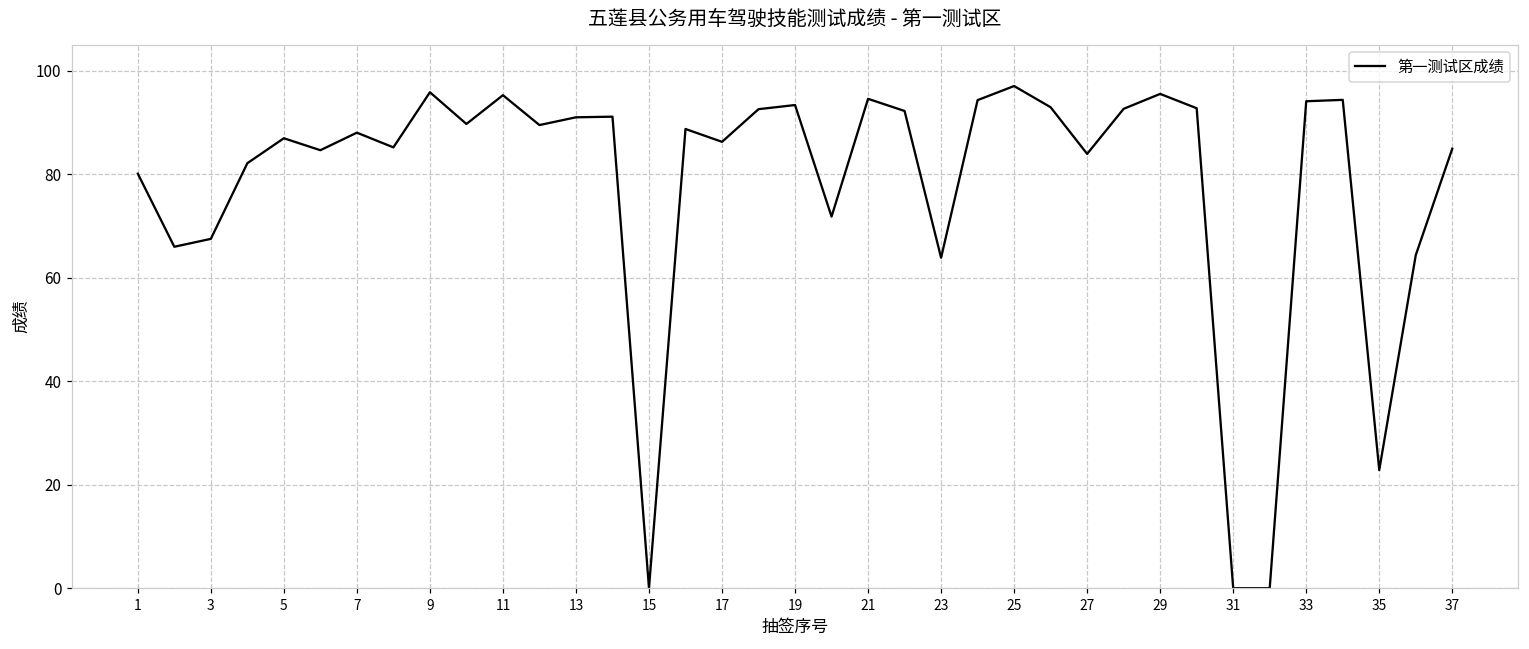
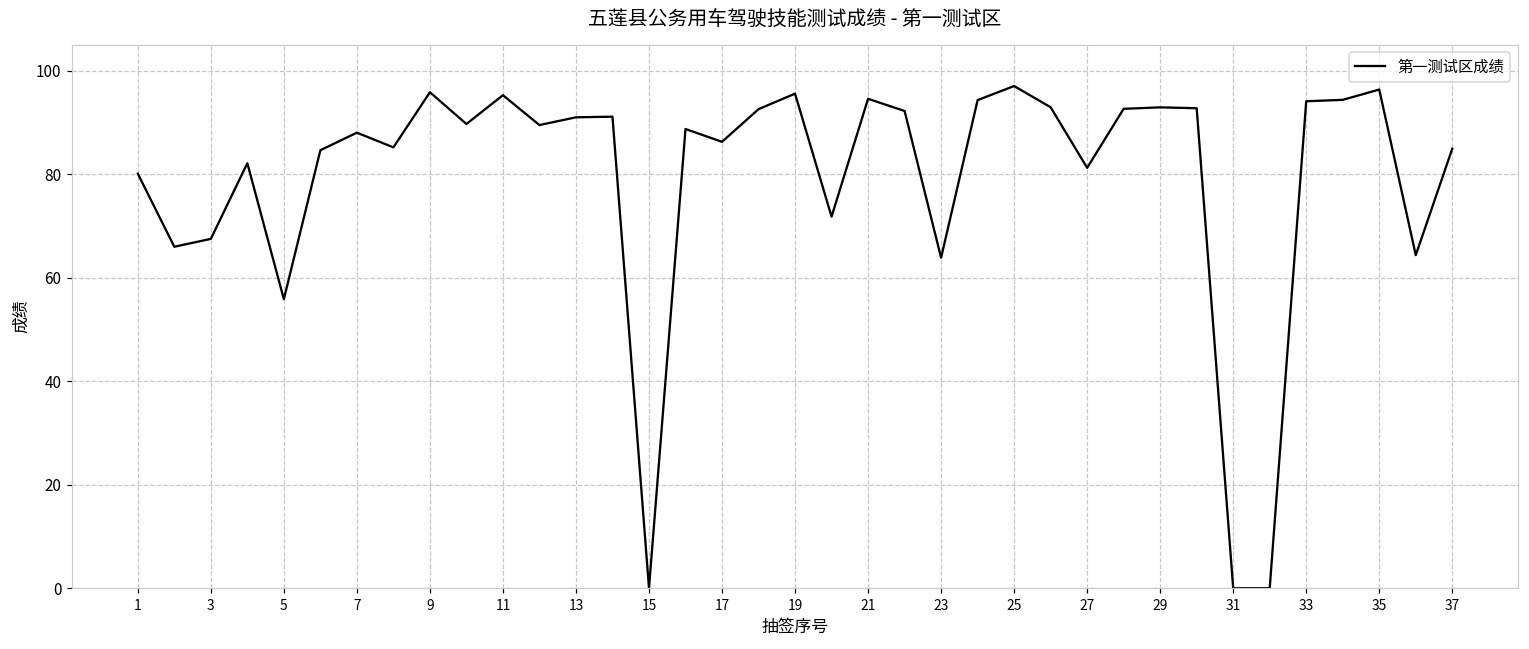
5: 87 -> 56
19: 93 -> 96
27: 84 -> 81
29: 96 -> 93
35: 23 -> 96
